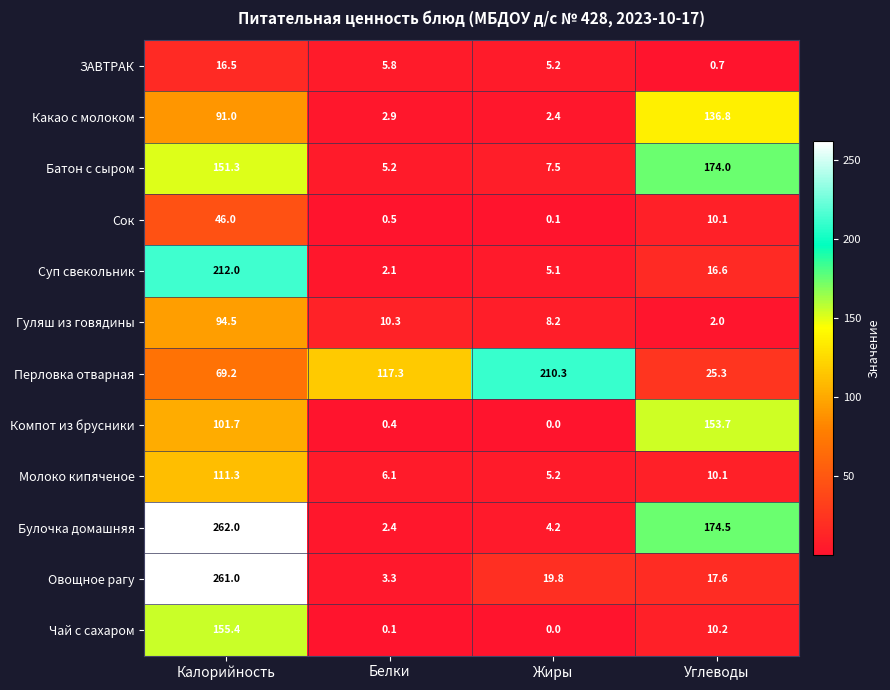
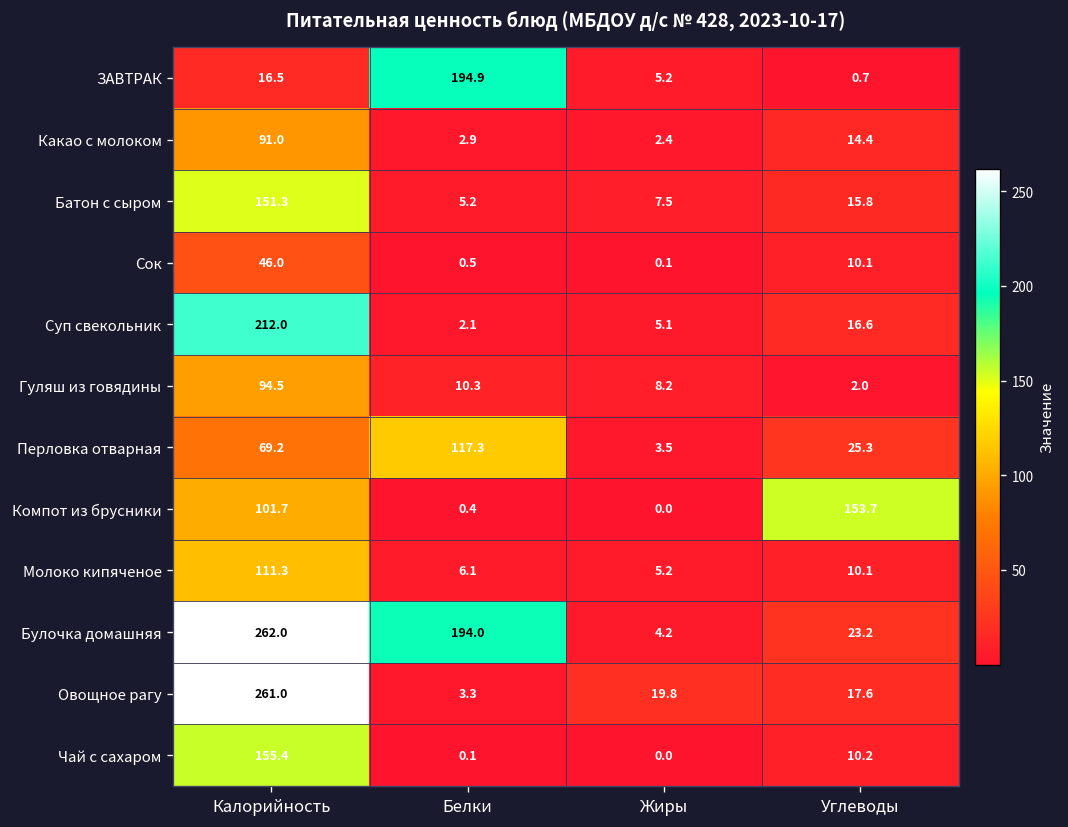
ЗАВТРАК, Белки: 5.8 -> 194.9
Какао с молоком, Углеводы: 136.8 -> 14.4
Батон с сыром, Углеводы: 174.0 -> 15.8
Перловка отварная, Жиры: 210.3 -> 3.5
Булочка домашняя, Белки: 2.4 -> 194.0
Булочка домашняя, Углеводы: 174.5 -> 23.2
